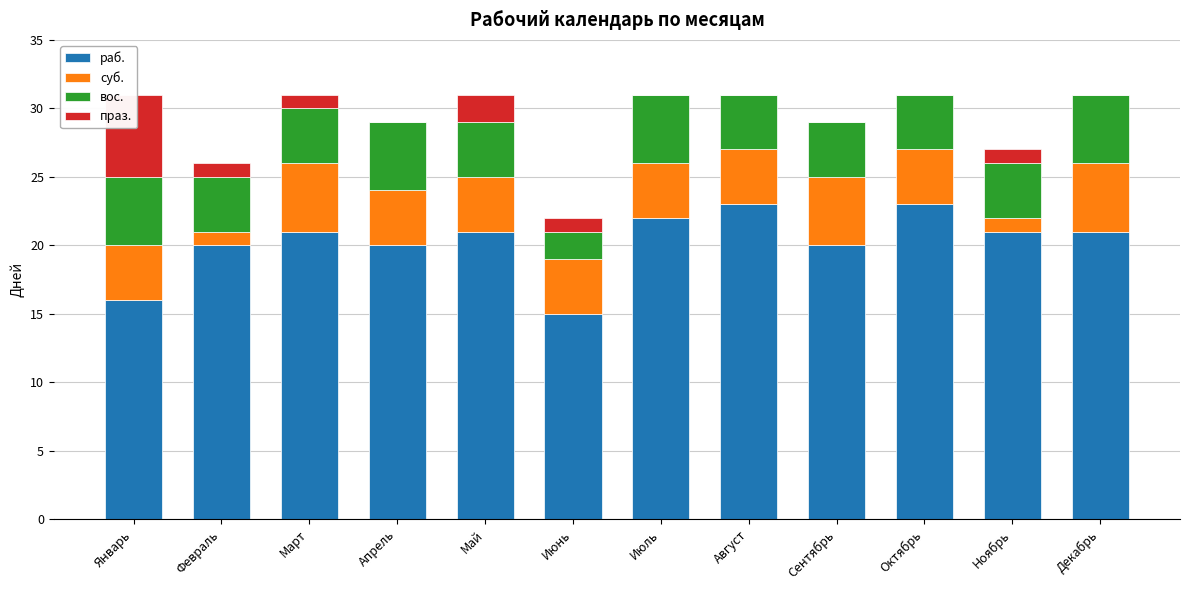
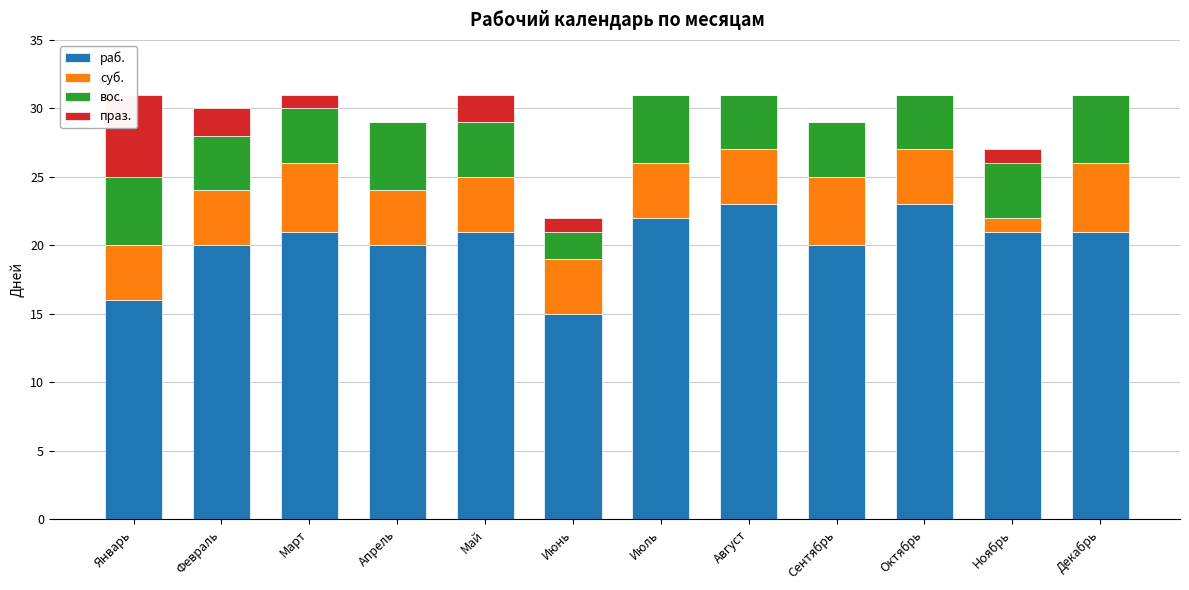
суб., Февраль: 1 -> 4
праз., Февраль: 1 -> 2
